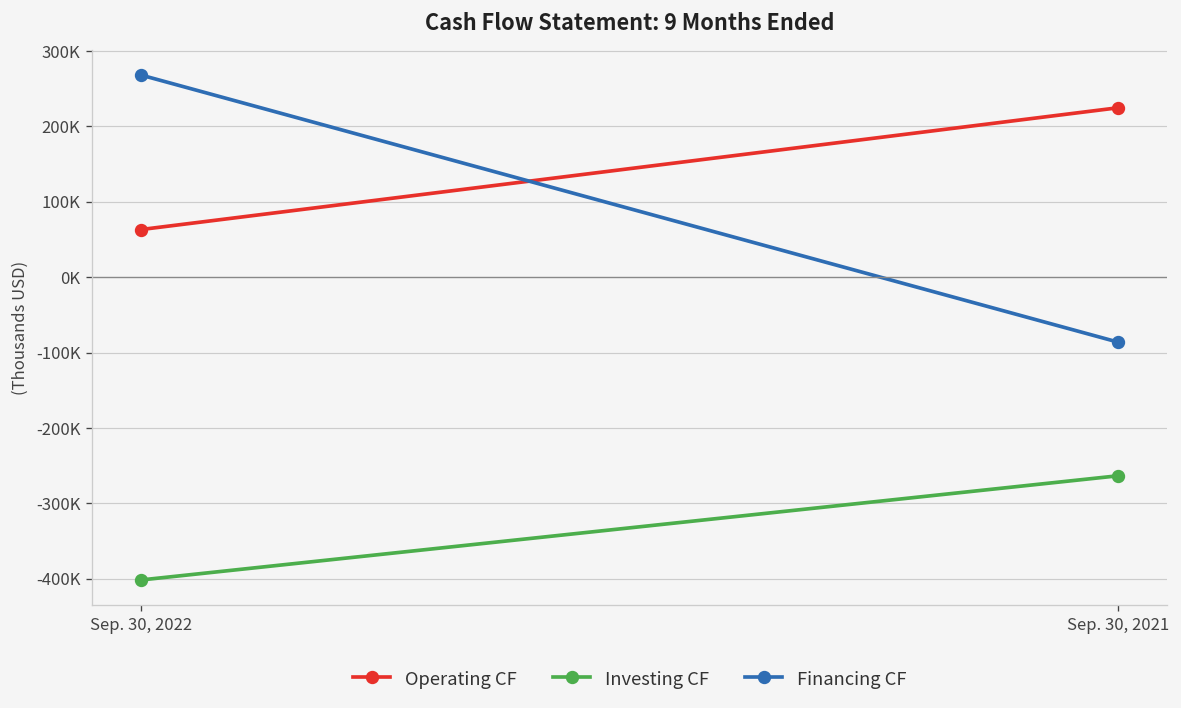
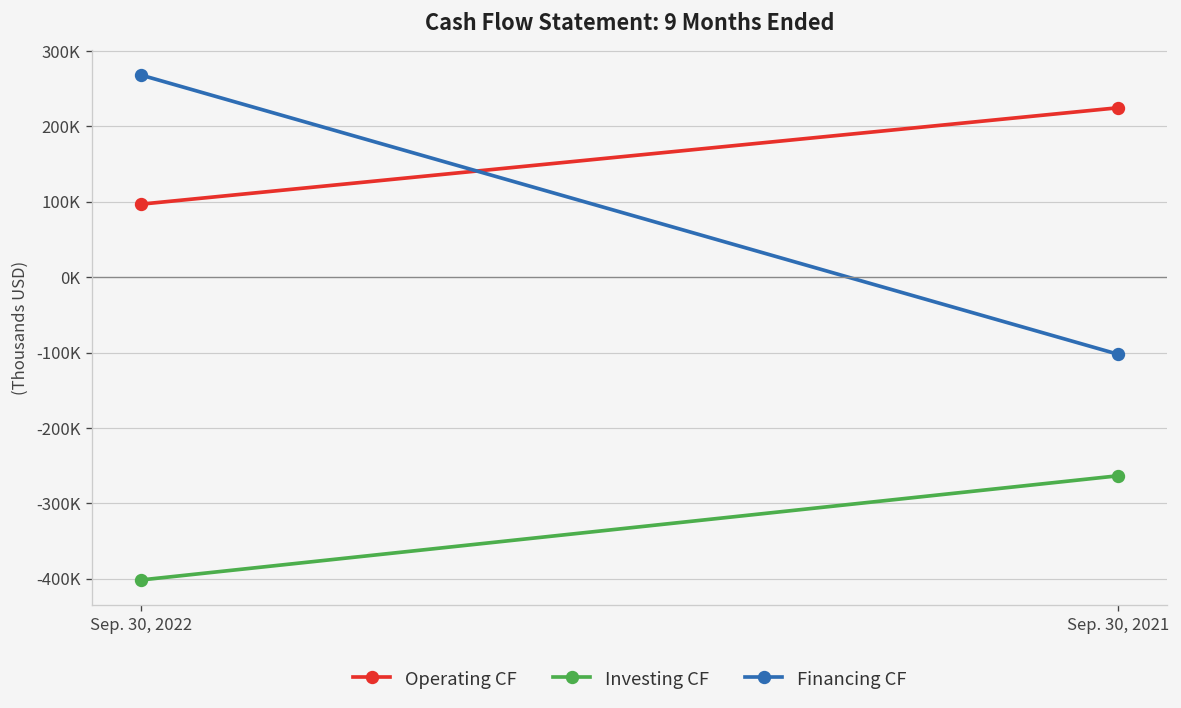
Operating CF, Sep. 30, 2022: 60000 -> 100000
Financing CF, Sep. 30, 2021: -90000 -> -100000
